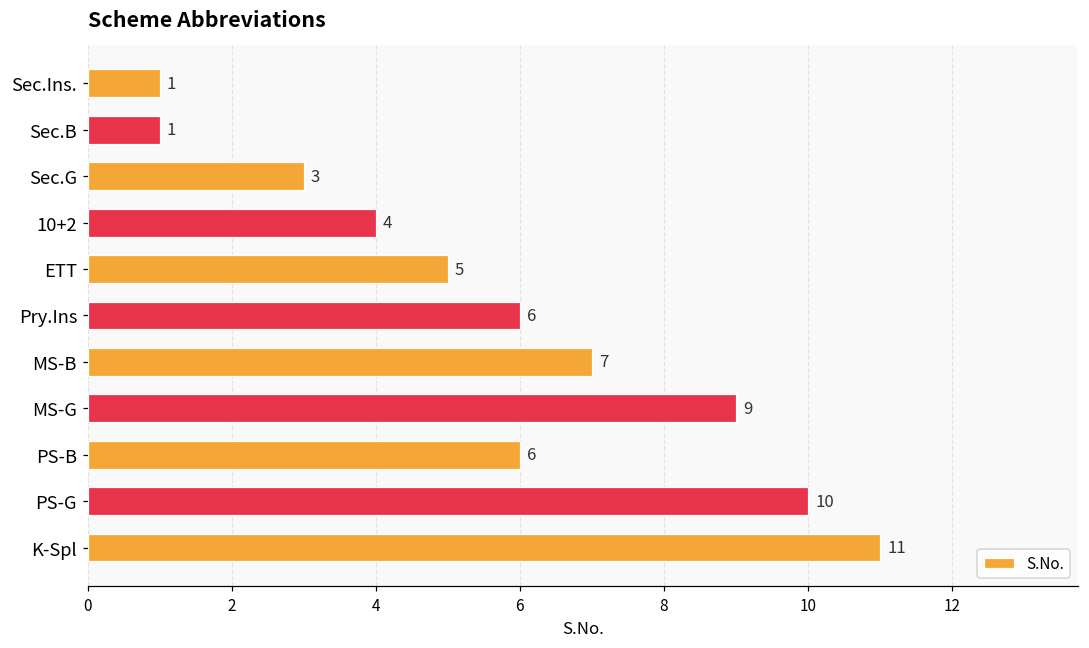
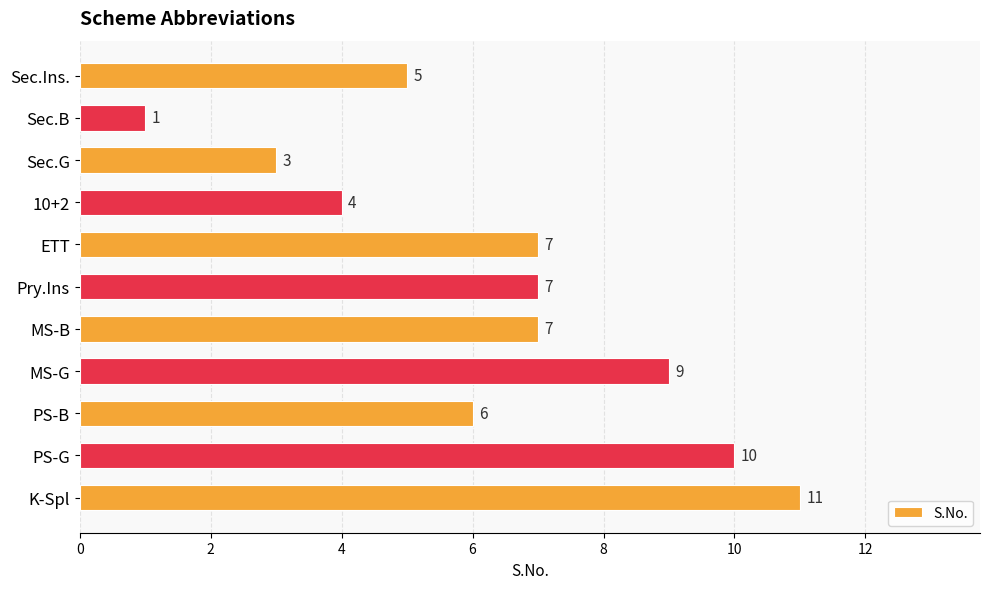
Sec.Ins.: 1 -> 5
ETT: 5 -> 7
Pry.Ins: 6 -> 7
